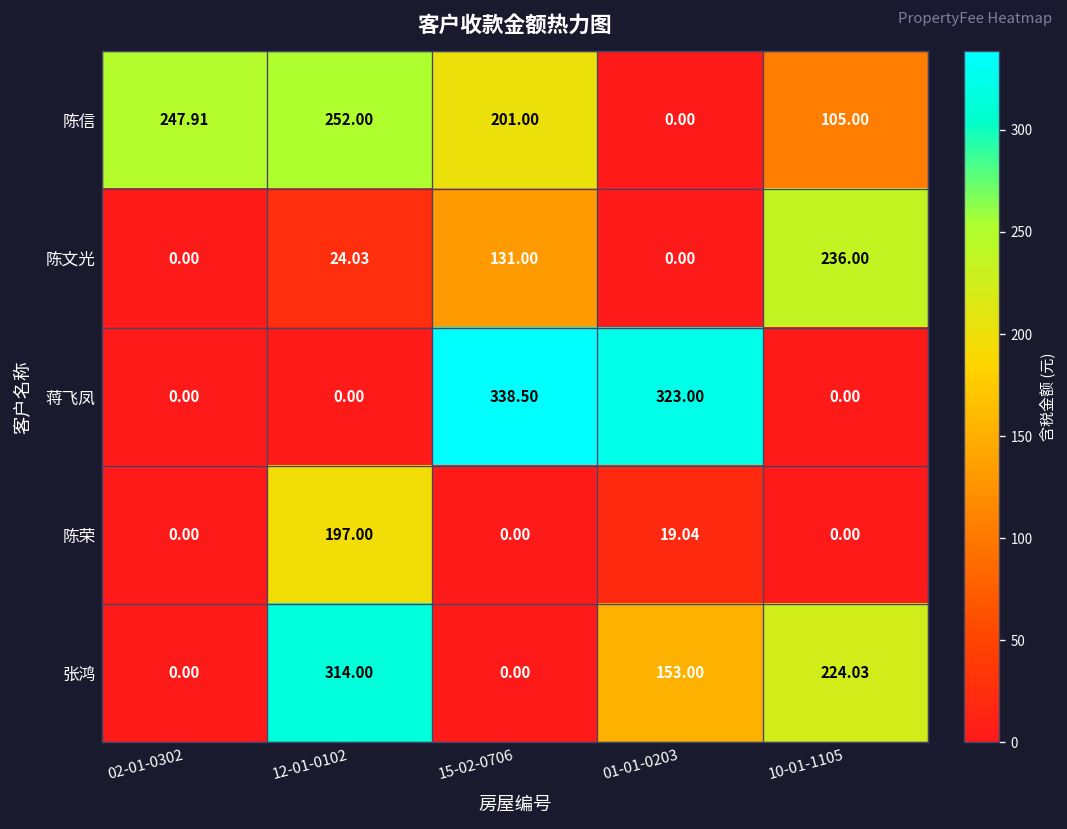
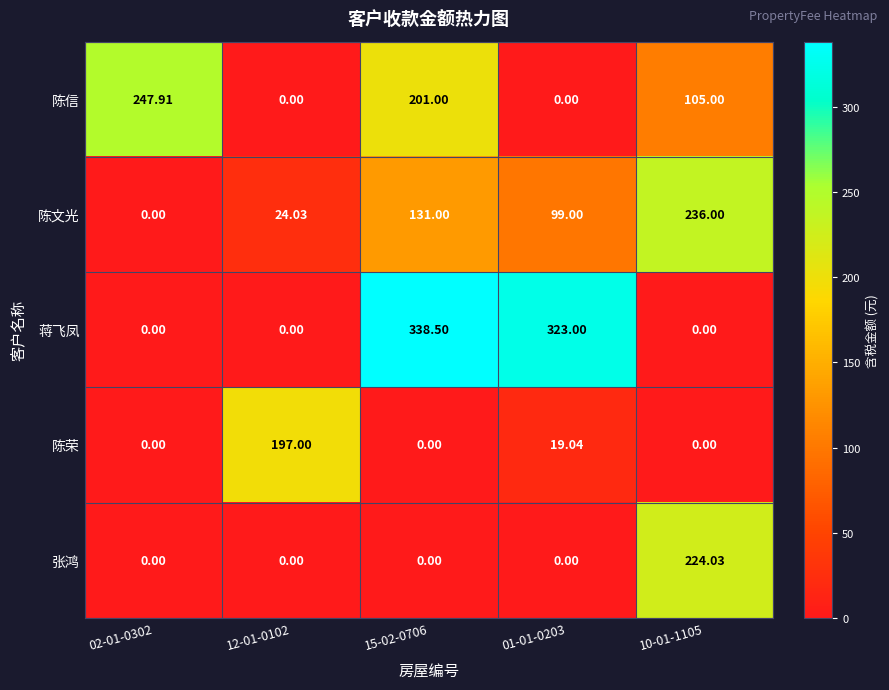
陈信, 12-01-0102: 252.00 -> 0.00
陈文光, 01-01-0203: 0.00 -> 99.00
张鸿, 12-01-0102: 314.00 -> 0.00
张鸿, 01-01-0203: 153.00 -> 0.00
